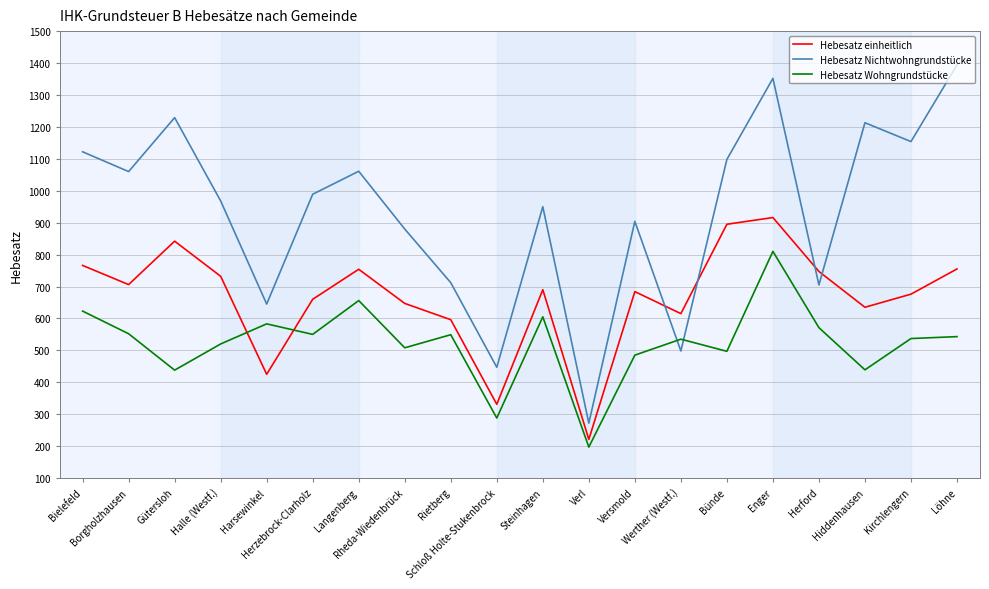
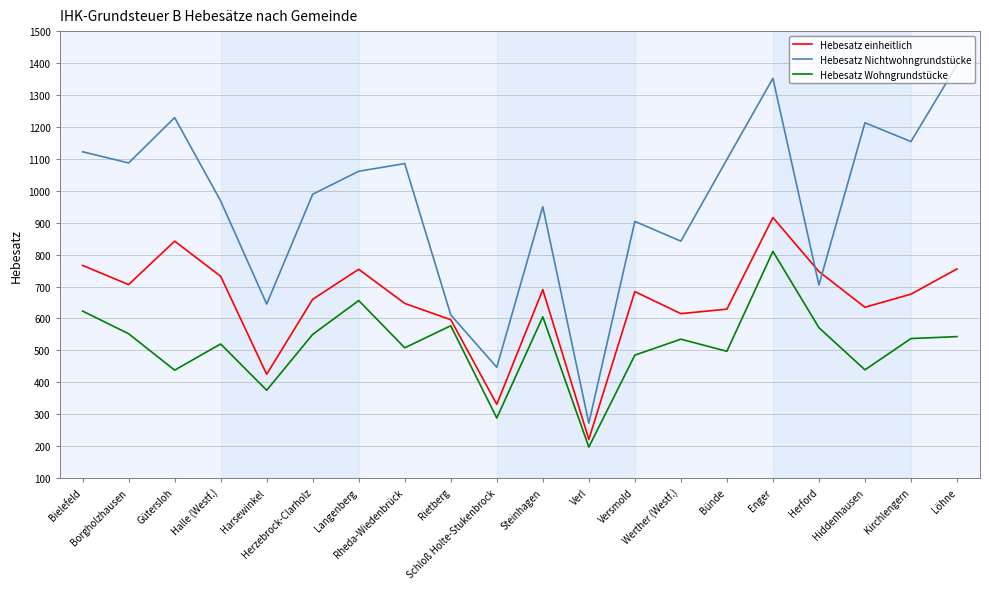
Hebesatz Nichtwohngrundstücke, Borgholzhausen: 1060 -> 1090
Hebesatz Wohngrundstücke, Harsewinkel: 580 -> 380
Hebesatz Nichtwohngrundstücke, Rheda-Wiedenbrück: 880 -> 1090
Hebesatz Nichtwohngrundstücke, Rietberg: 710 -> 610
Hebesatz Wohngrundstücke, Rietberg: 550 -> 580
Hebesatz Nichtwohngrundstücke, Werther (Westf.): 500 -> 840
Hebesatz einheitlich, Bünde: 900 -> 630
